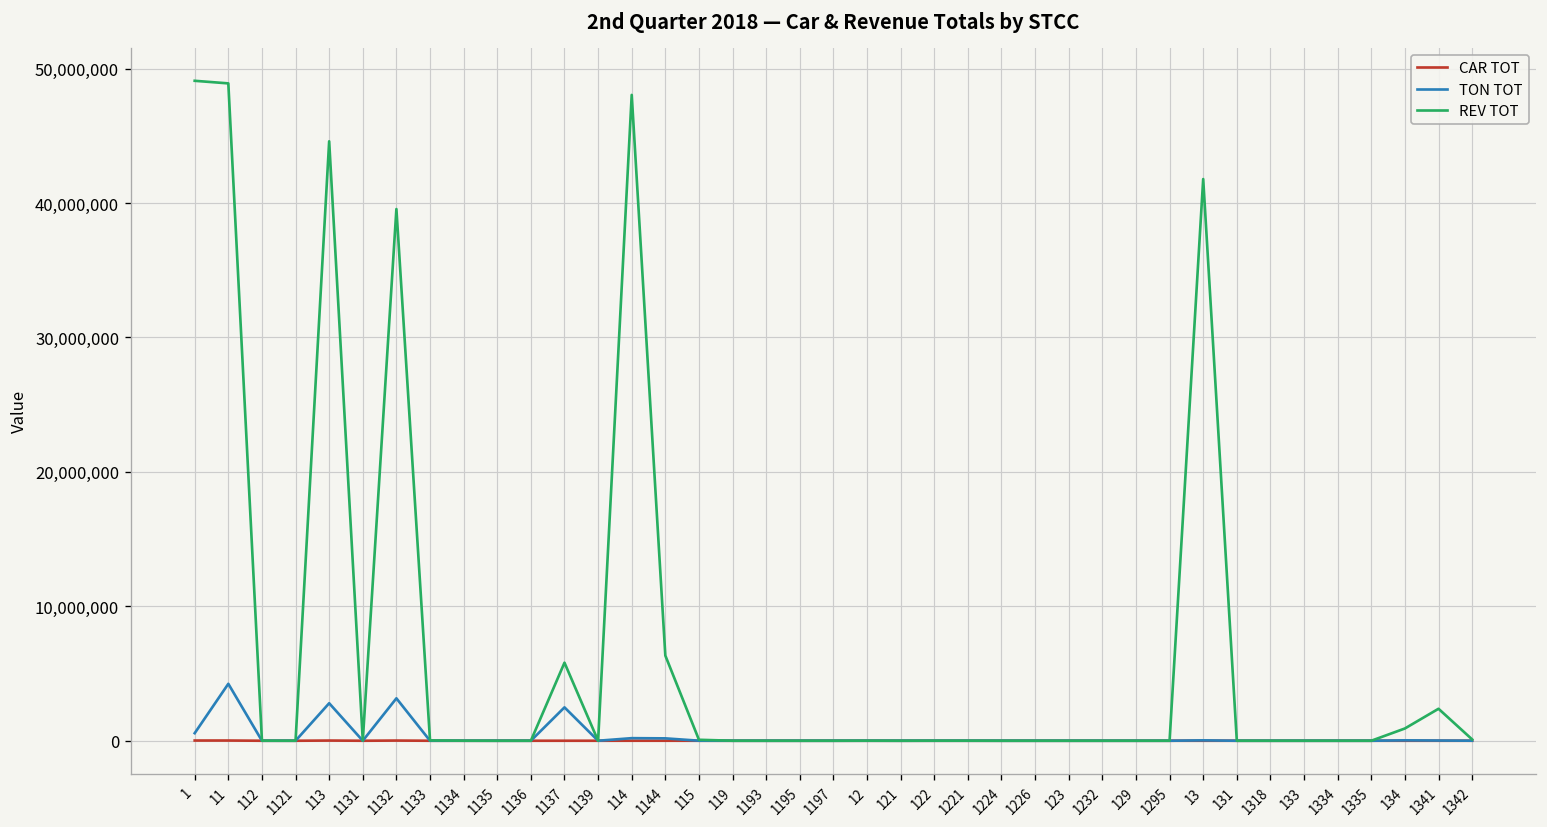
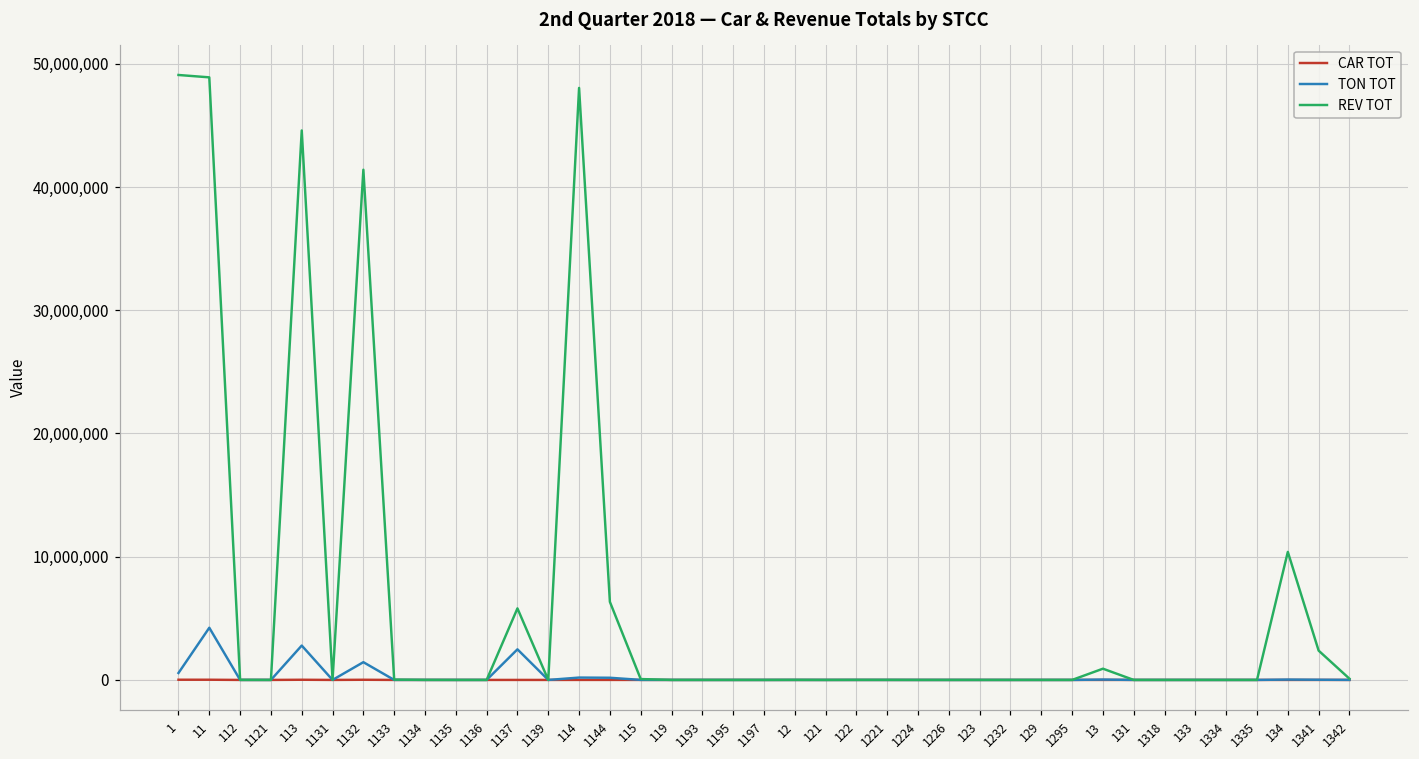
TON TOT, 1132: 3,200,000 -> 1,400,000
REV TOT, 1132: 39,600,000 -> 41,400,000
REV TOT, 13: 41,800,000 -> 900,000
REV TOT, 134: 900,000 -> 10,400,000
